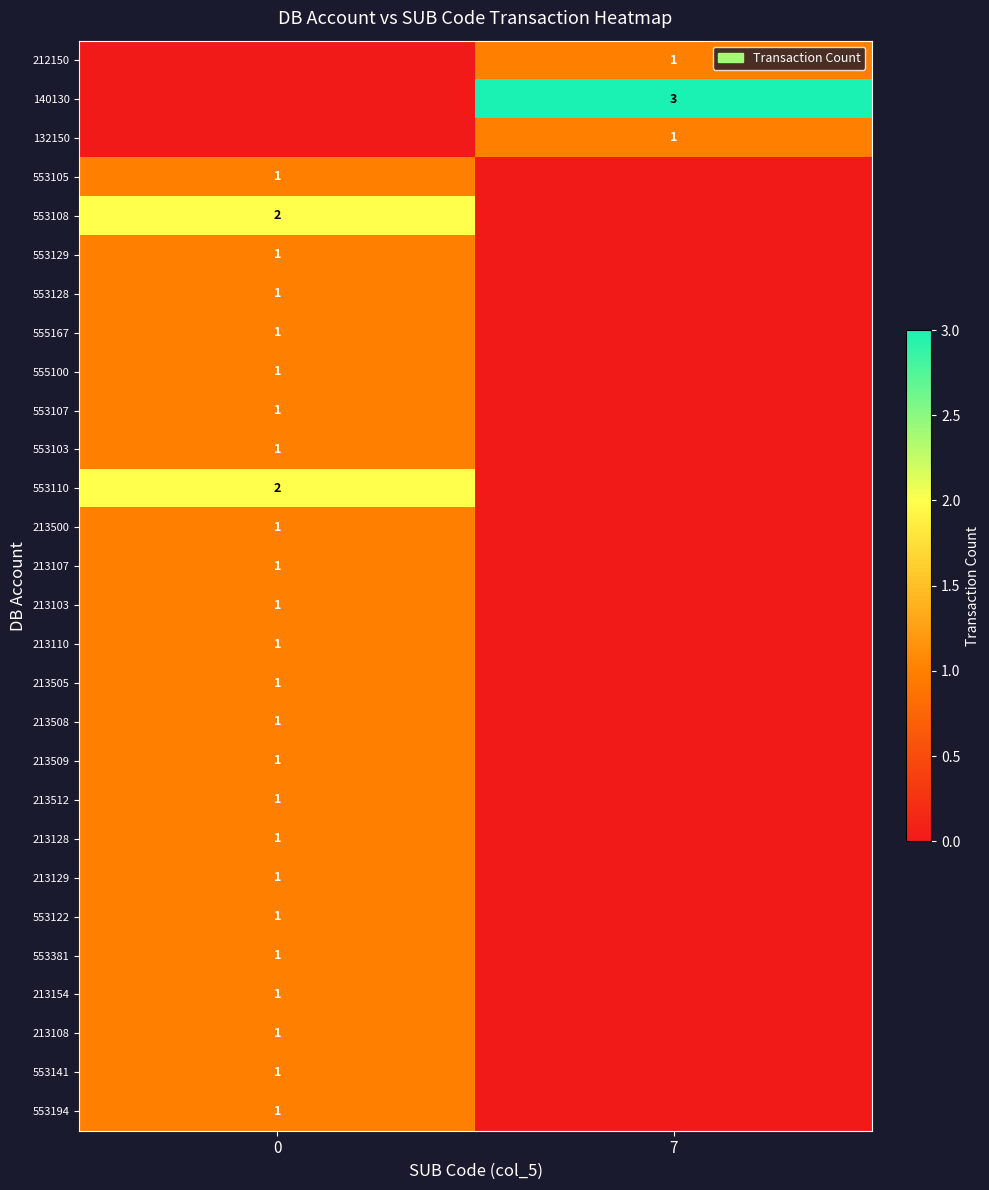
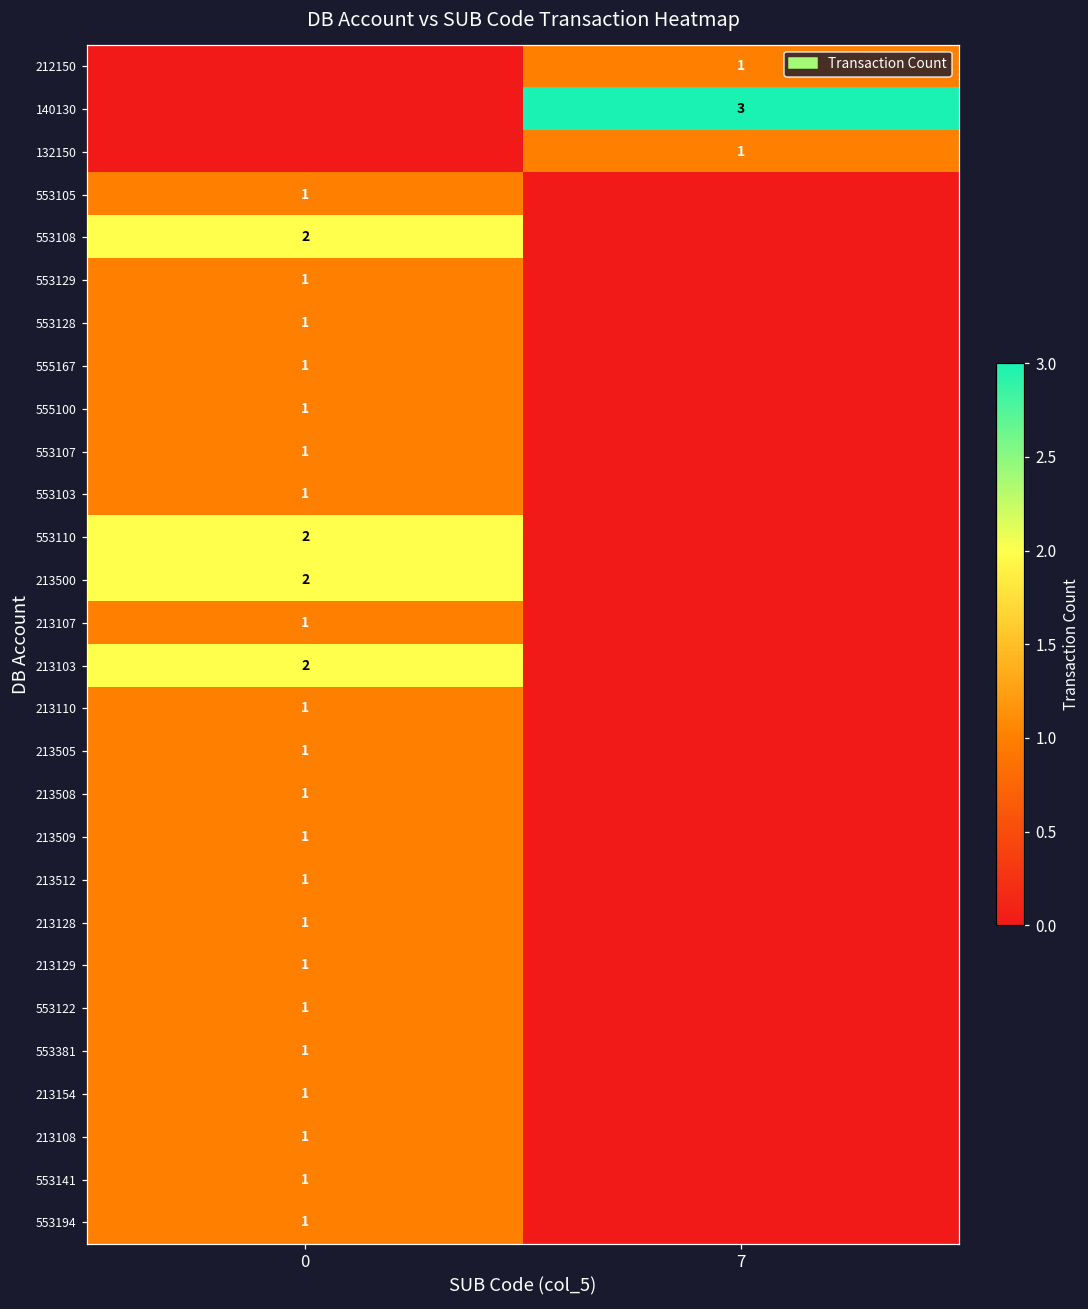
213500, 0: 1 -> 2
213103, 0: 1 -> 2
